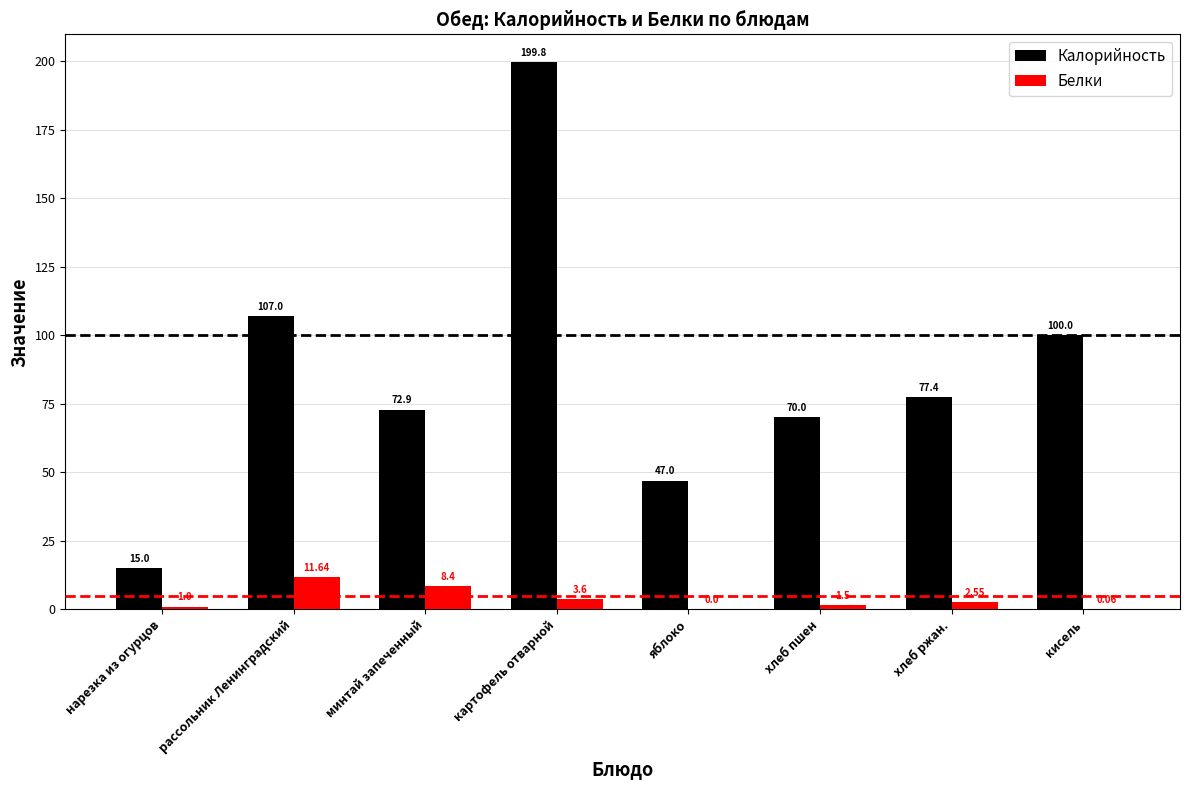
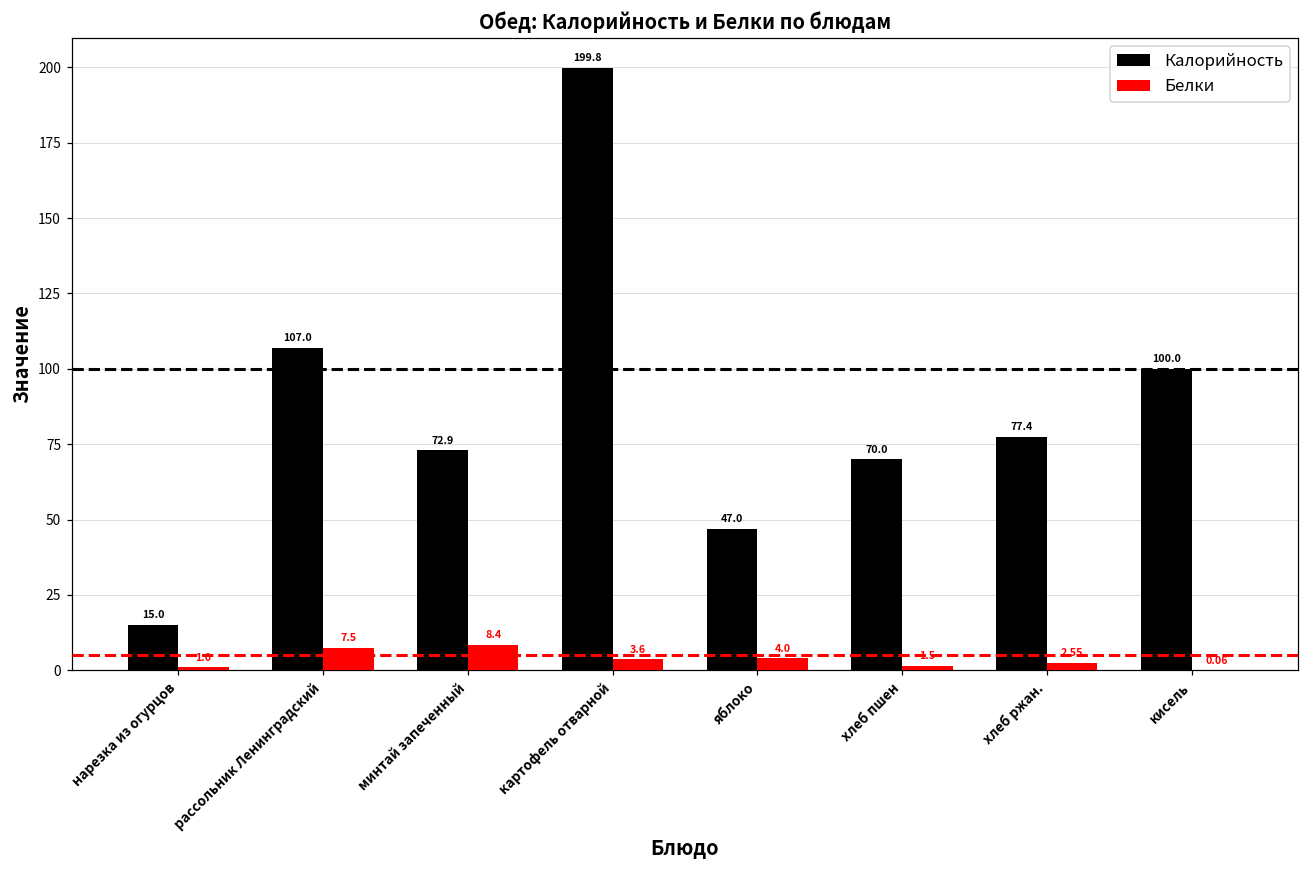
Белки, рассольник Ленинградский: 11.64 -> 7.5
Белки, яблоко: 0.0 -> 4.0
